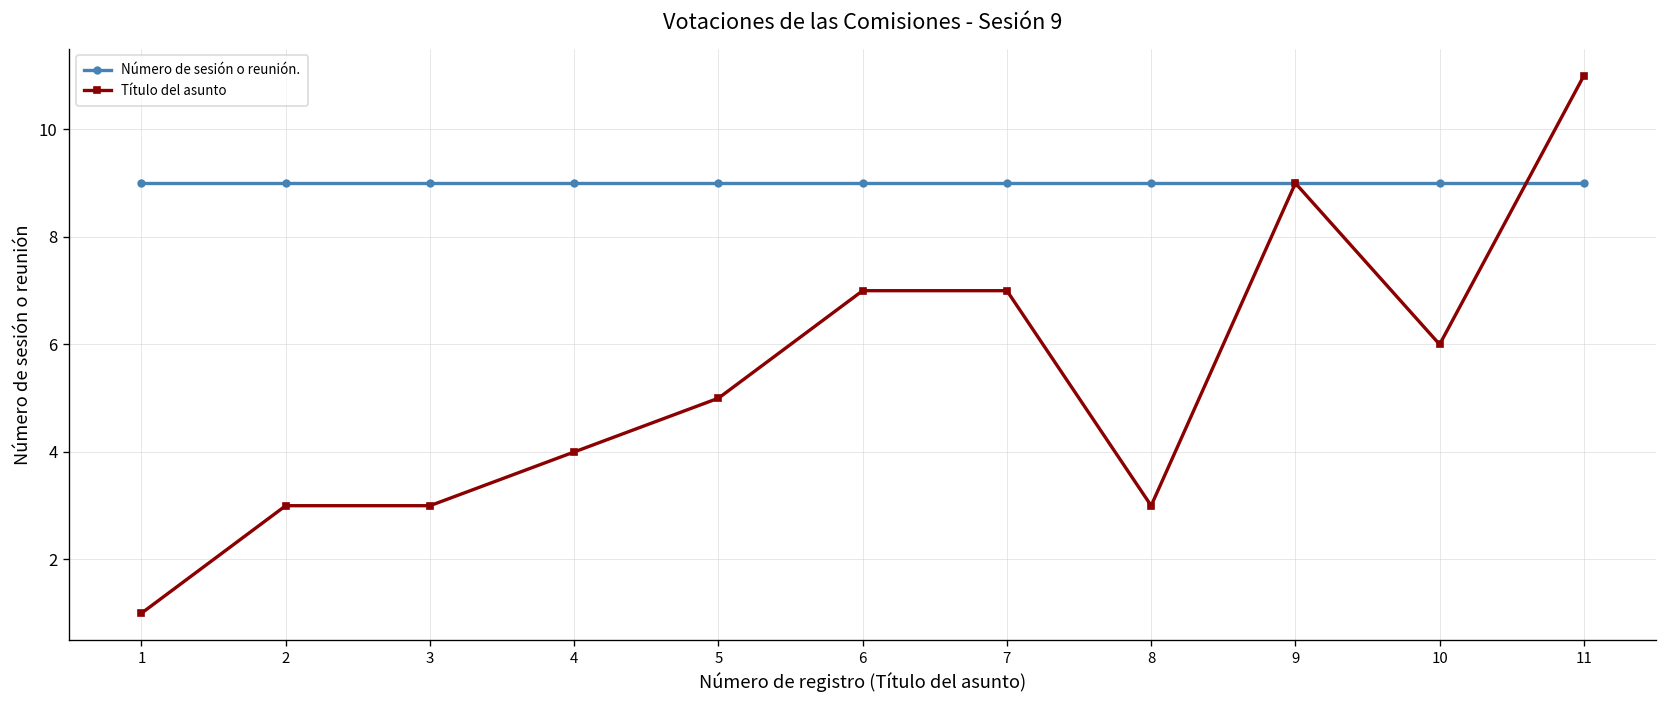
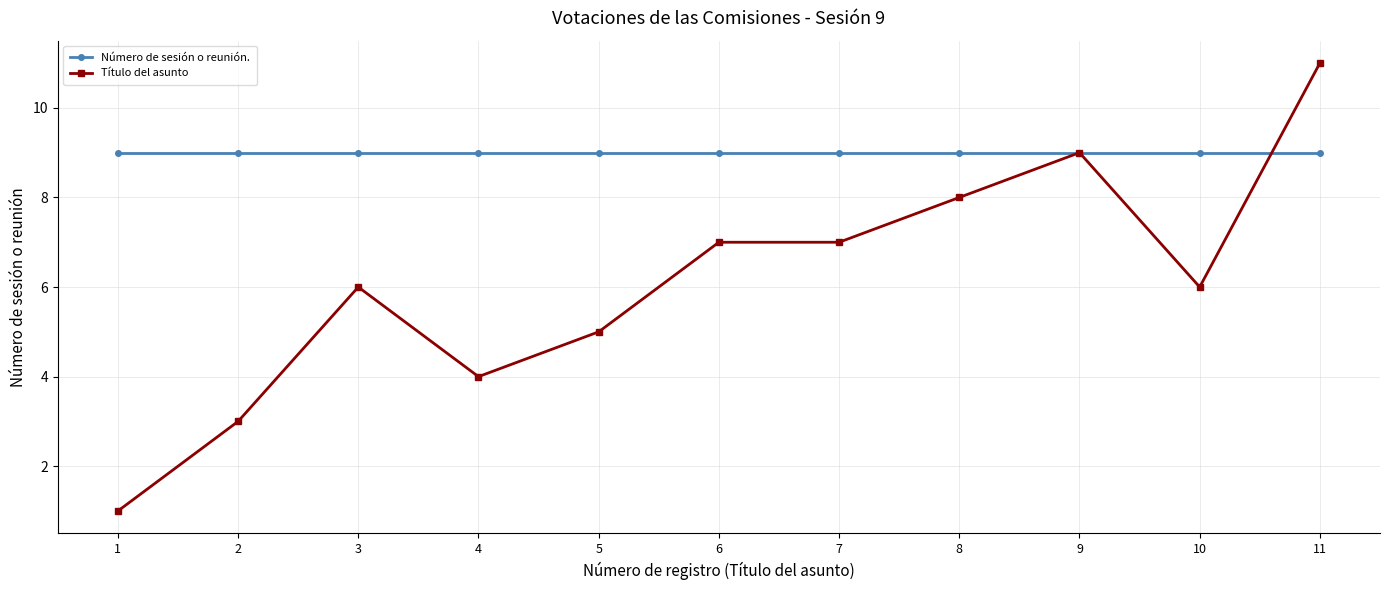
Título del asunto, 3: 3 -> 6
Título del asunto, 8: 3 -> 8
